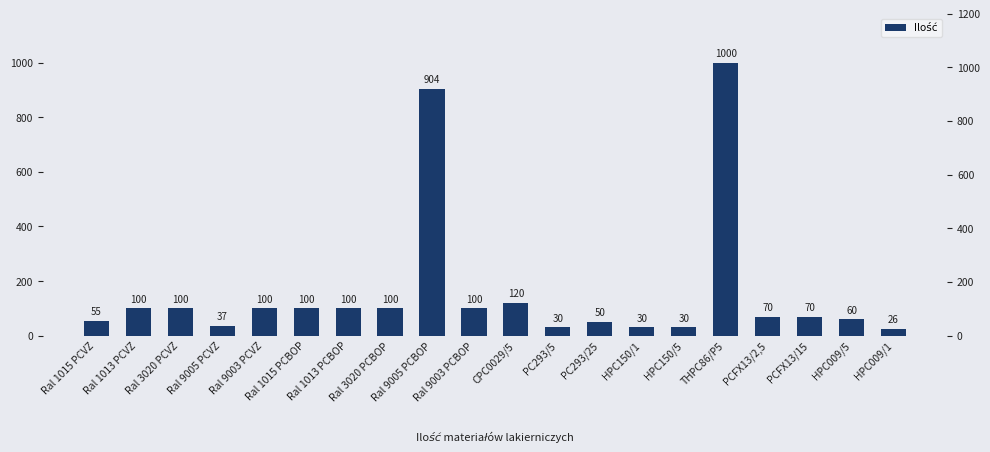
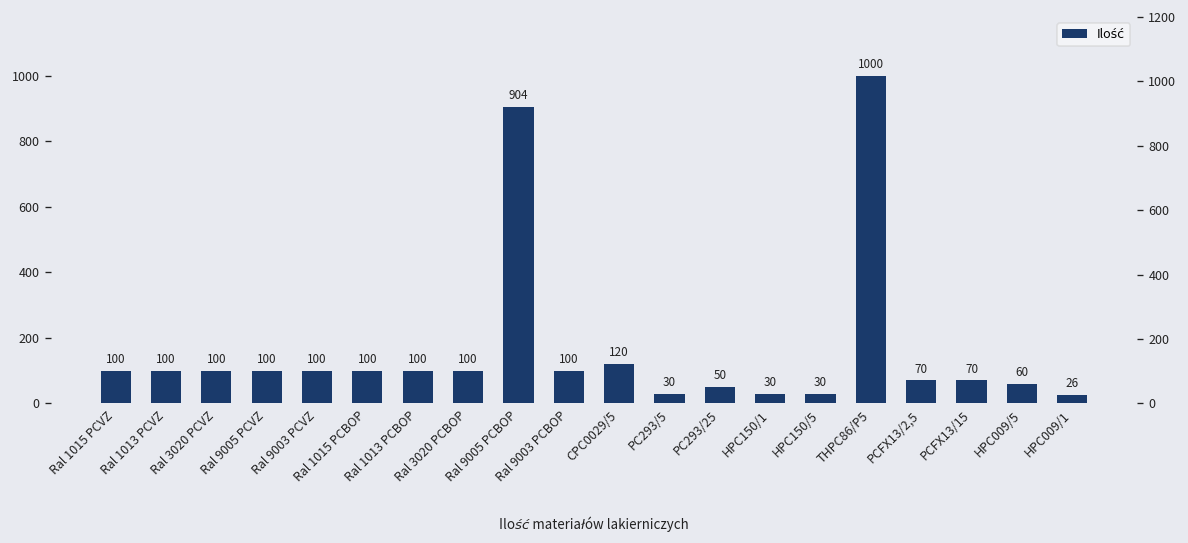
Ral 1015 PCVZ: 55 -> 100
Ral 9005 PCVZ: 37 -> 100
